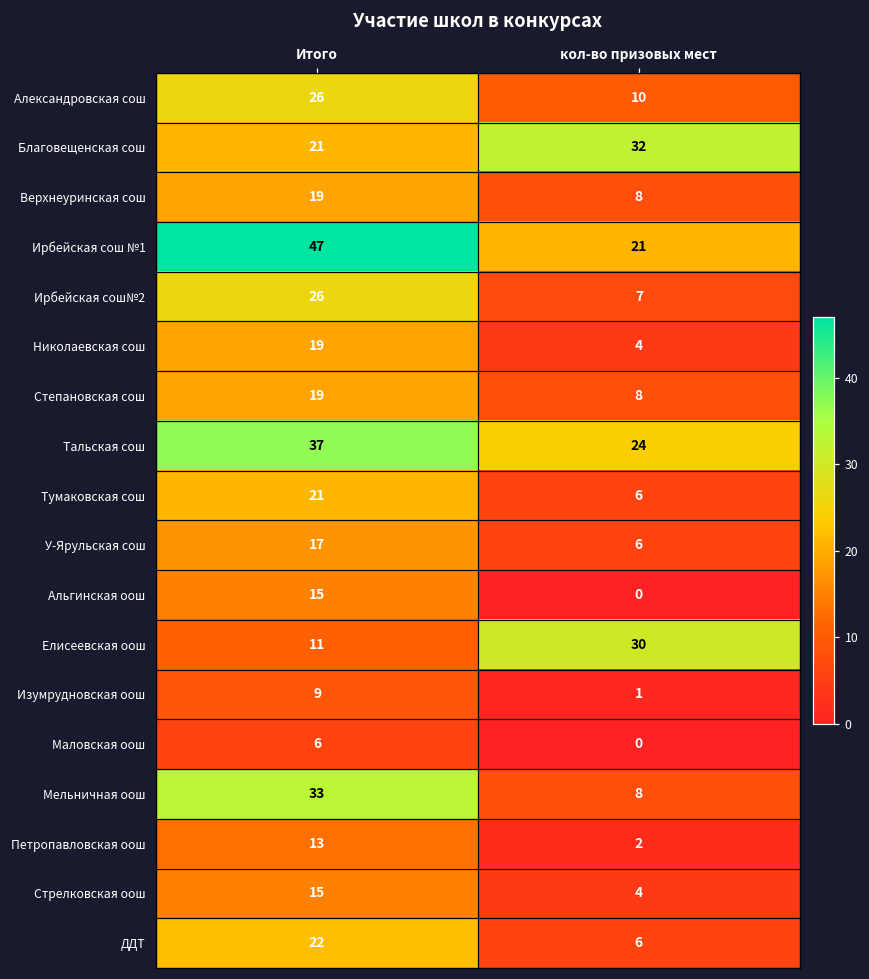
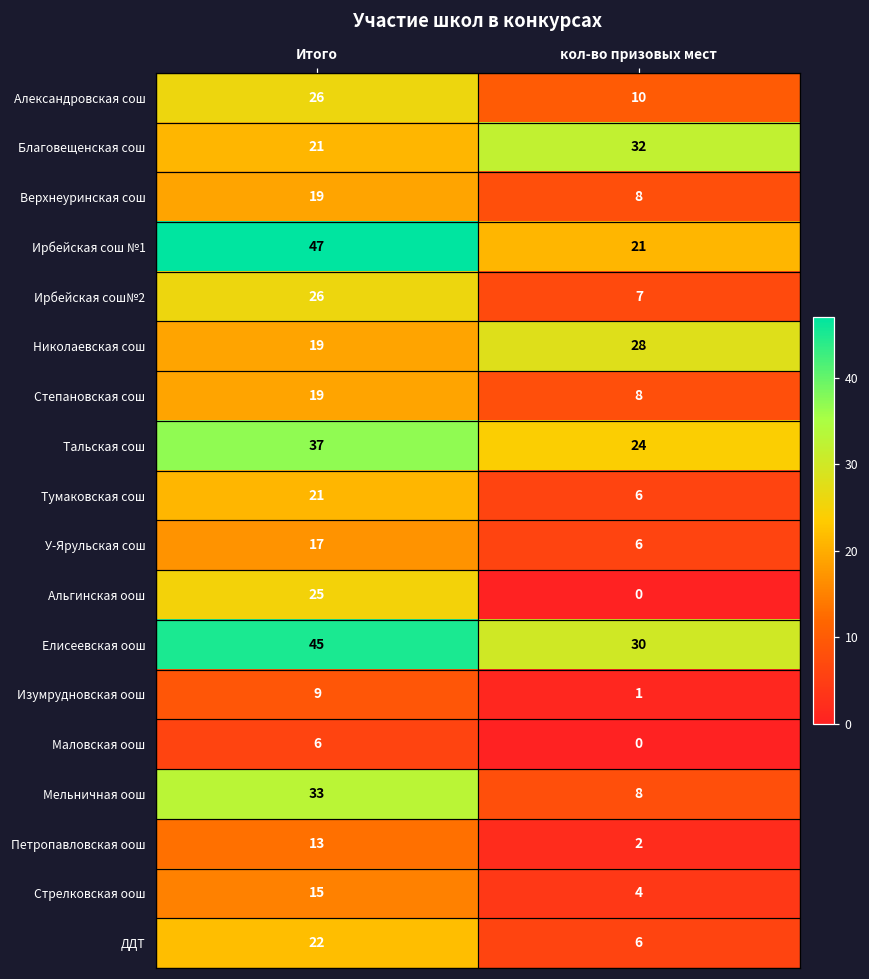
Николаевская сош, кол-во призовых мест: 4 -> 28
Альгинская оош, Итого: 15 -> 25
Елисеевская оош, Итого: 11 -> 45
